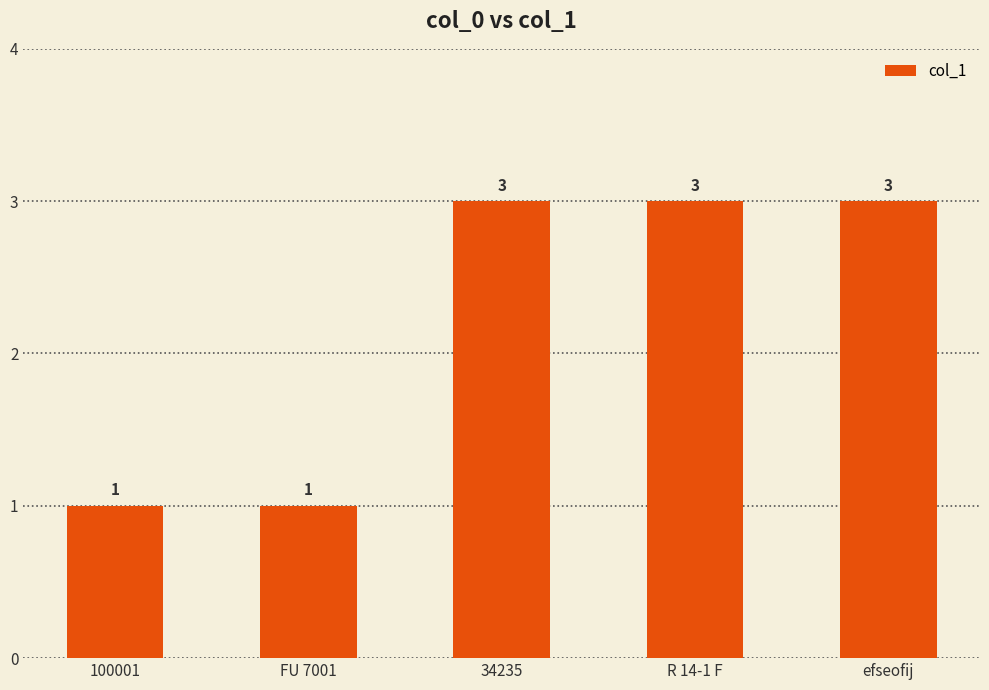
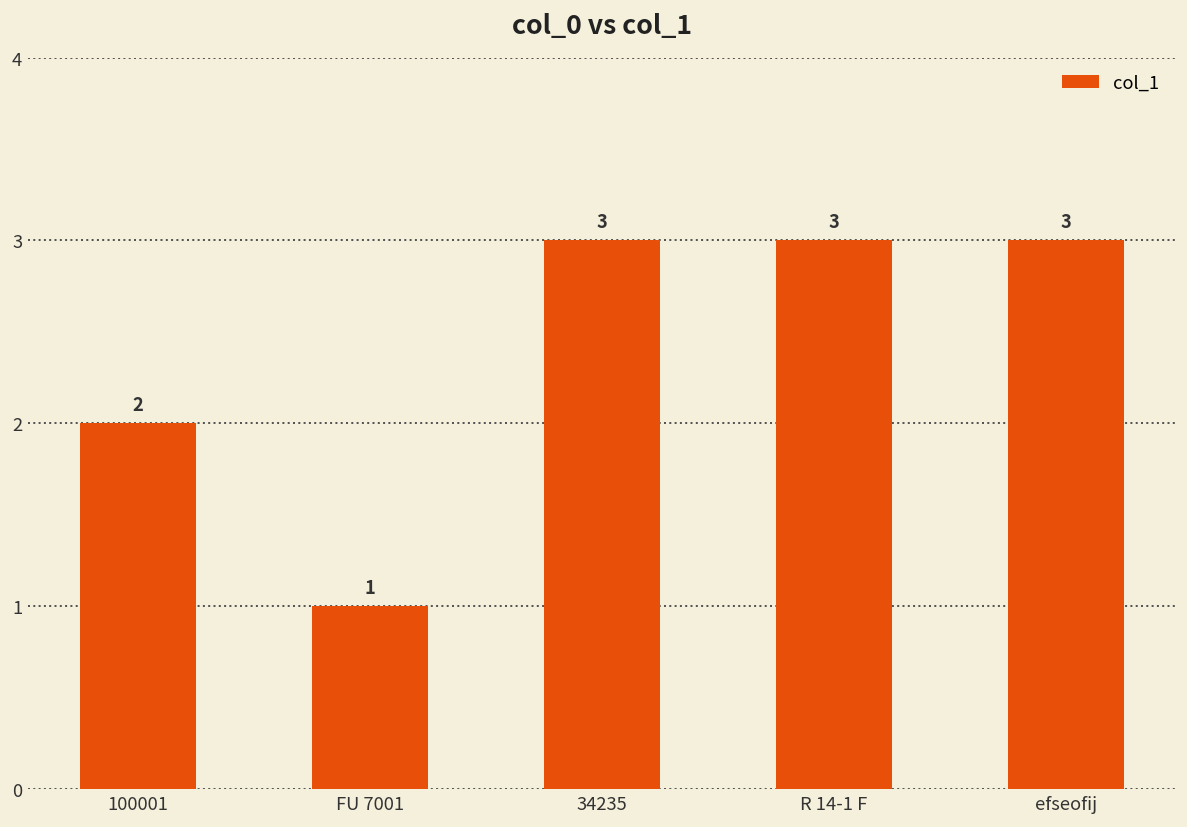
100001: 1 -> 2
